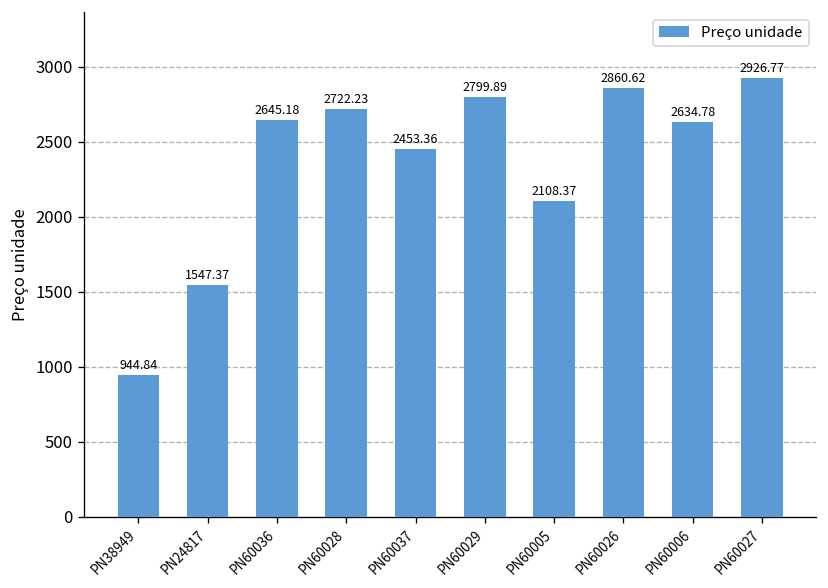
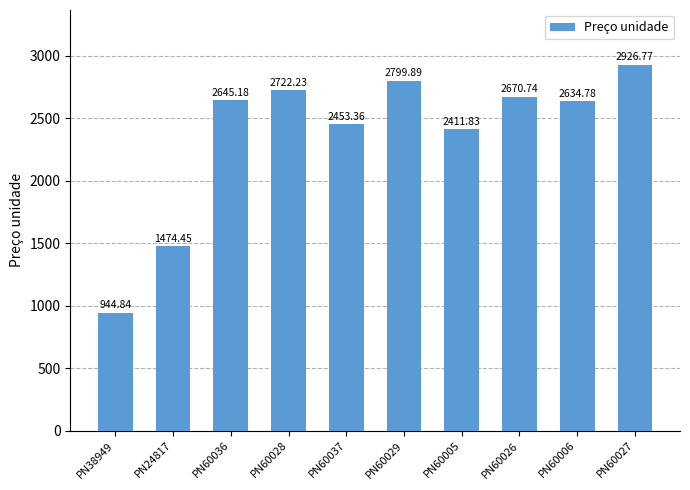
PN24817: 1547.37 -> 1474.45
PN60005: 2108.37 -> 2411.83
PN60026: 2860.62 -> 2670.74
